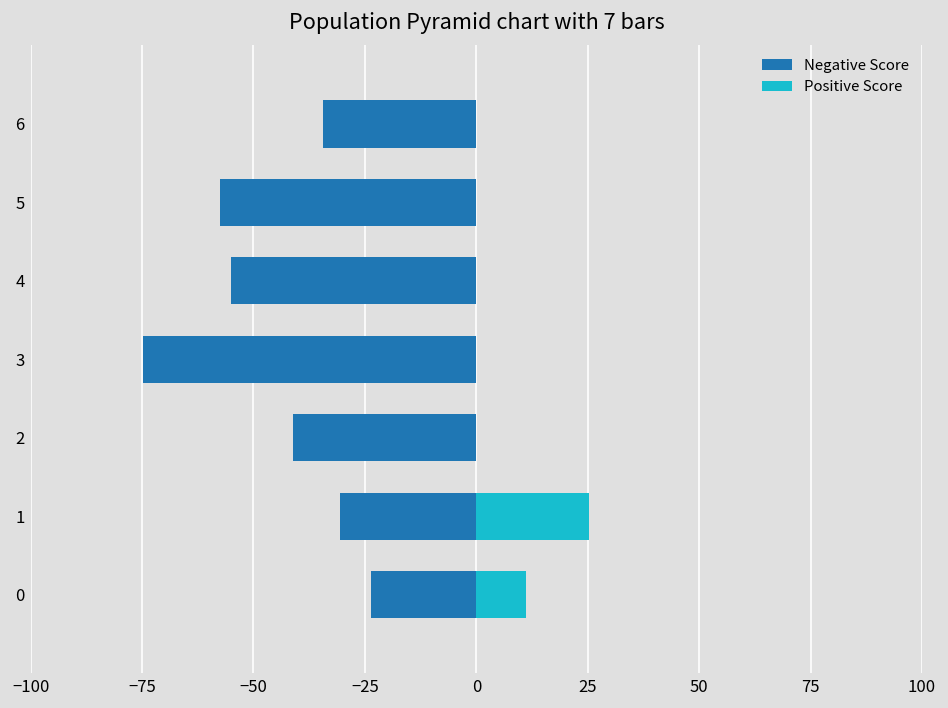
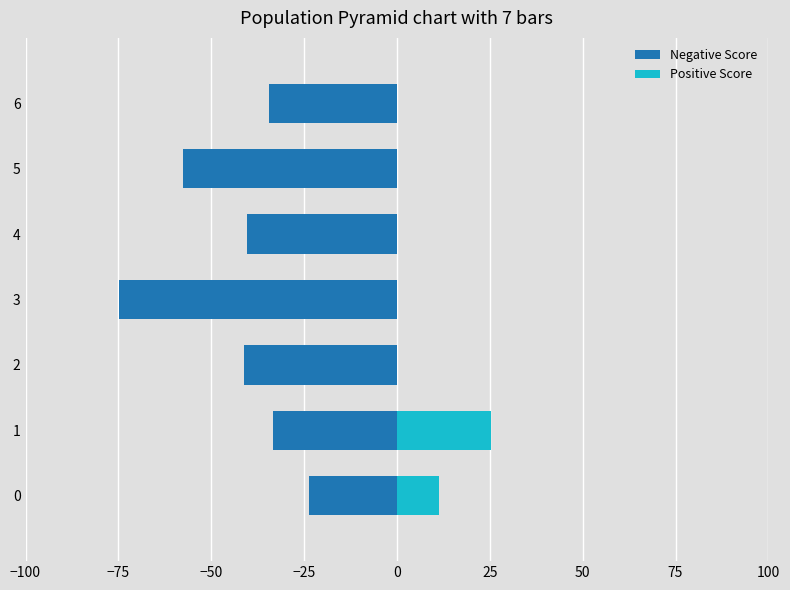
Negative Score, 4: -55 -> -40
Negative Score, 1: -31 -> -33
